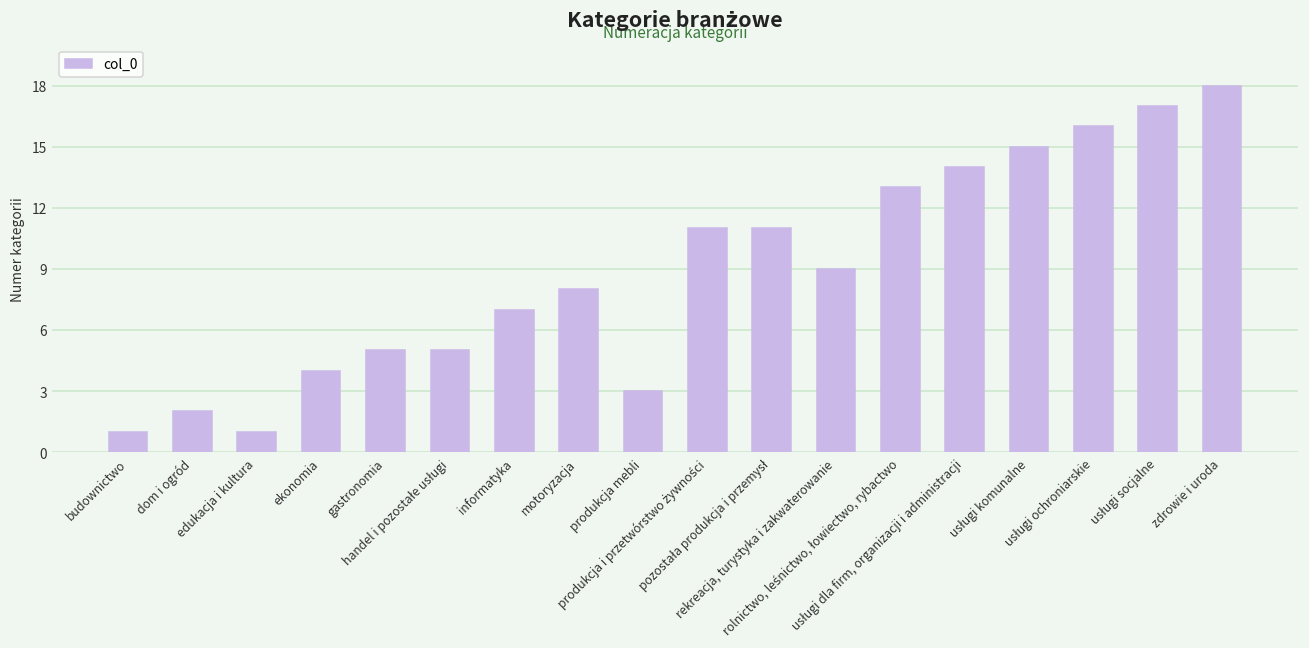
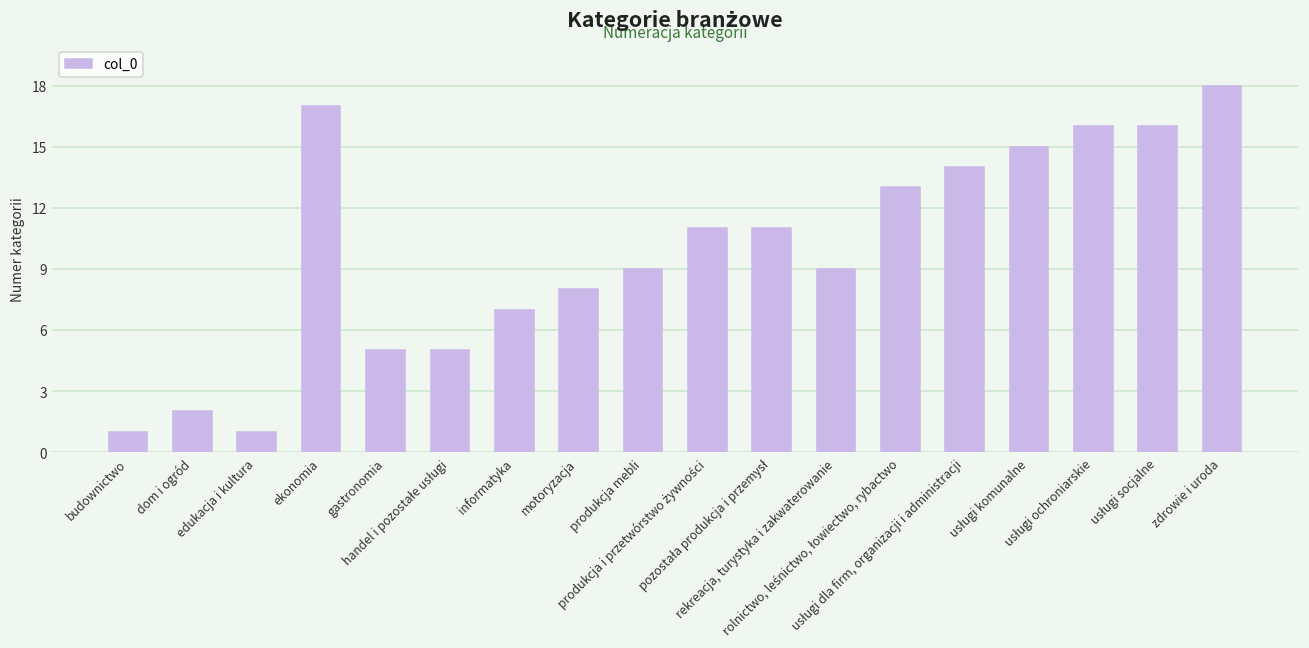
ekonomia: 4 -> 17
produkcja mebli: 3 -> 9
usługi socjalne: 17 -> 16
